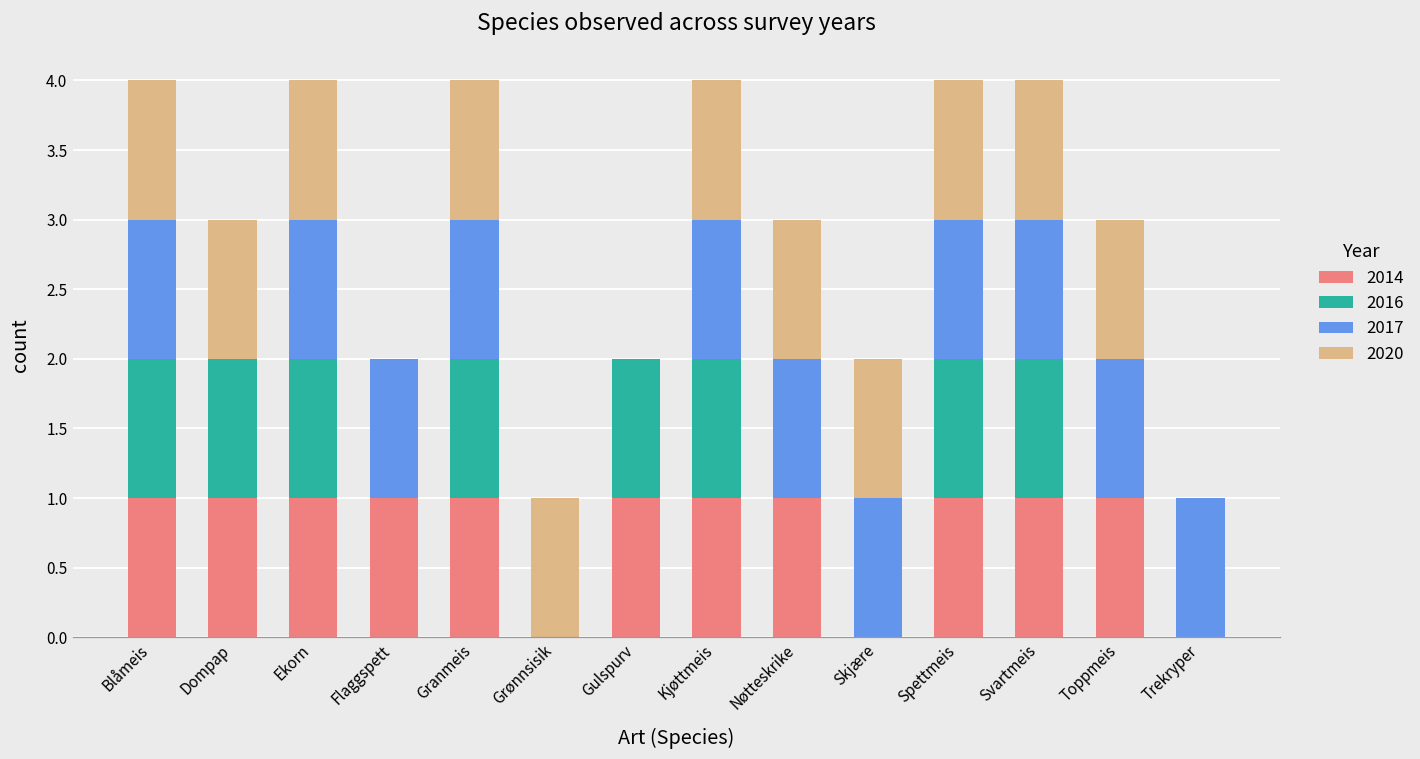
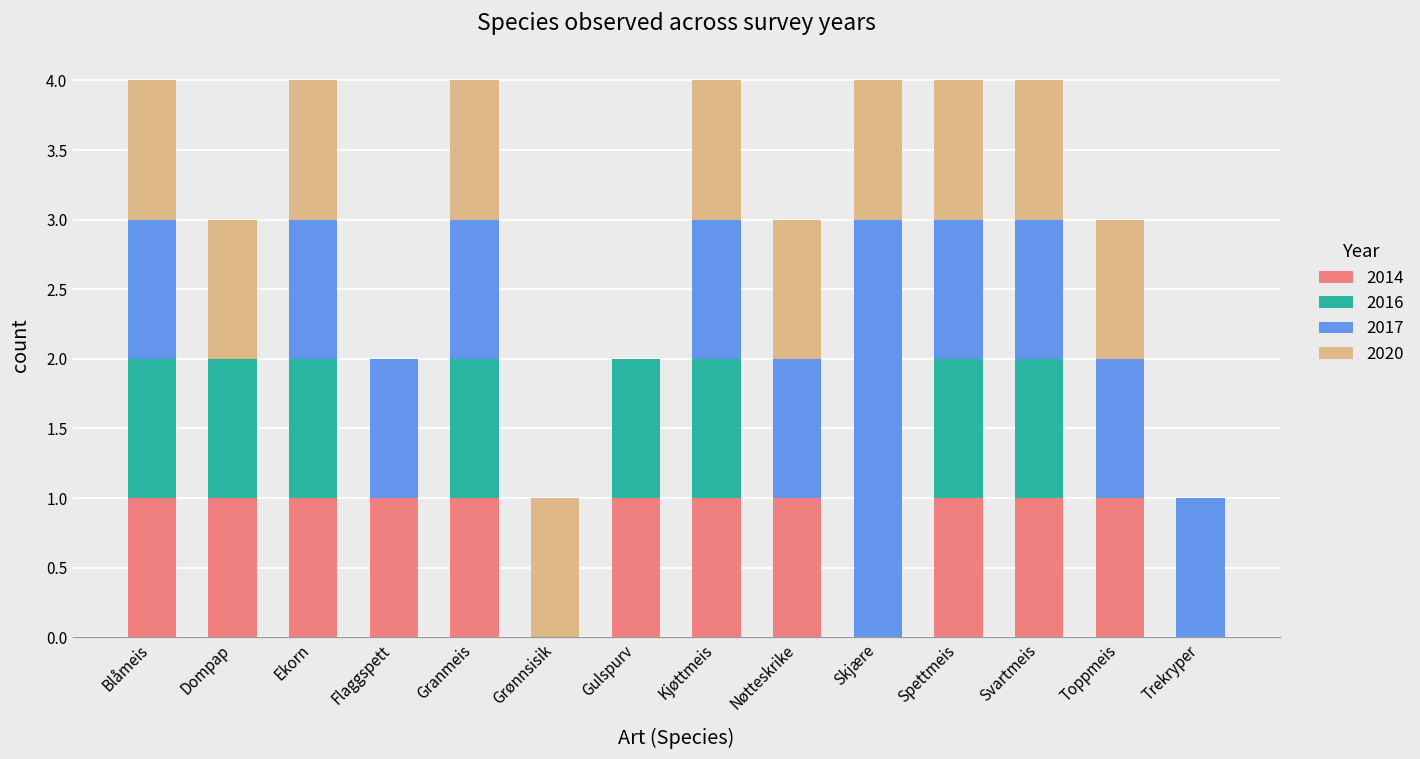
2017, Skjære: 1 -> 3
